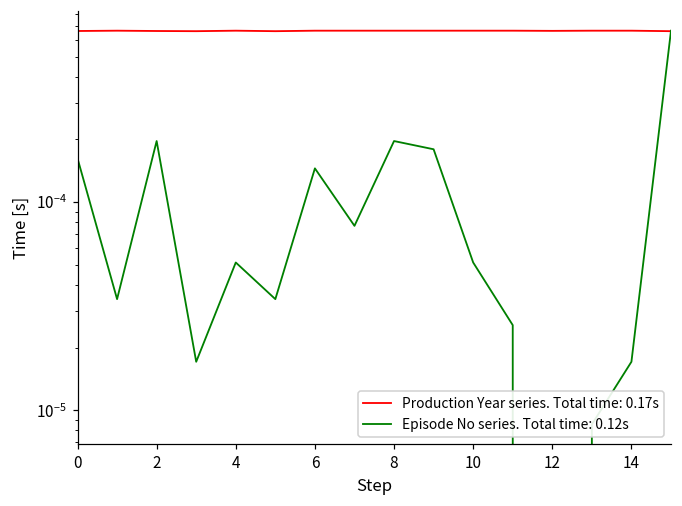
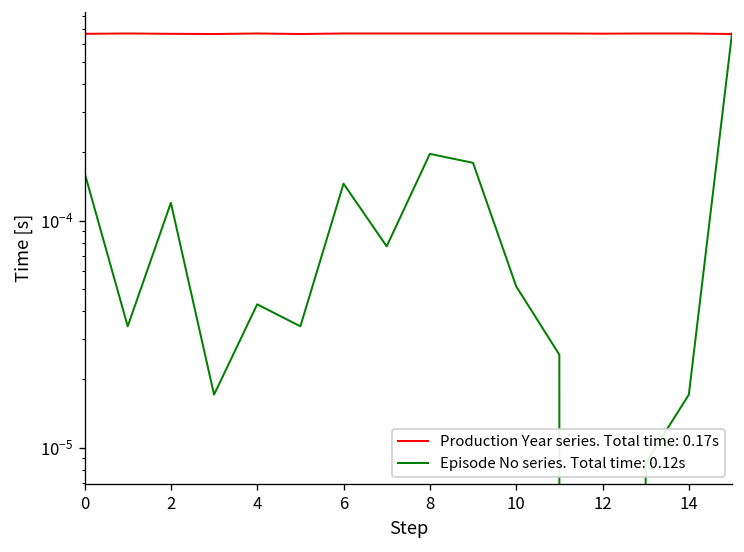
Episode No series. Total time: 0.12s, 2: 0.00020 -> 0.00012
Episode No series. Total time: 0.12s, 4: 0.000051 -> 0.000043
